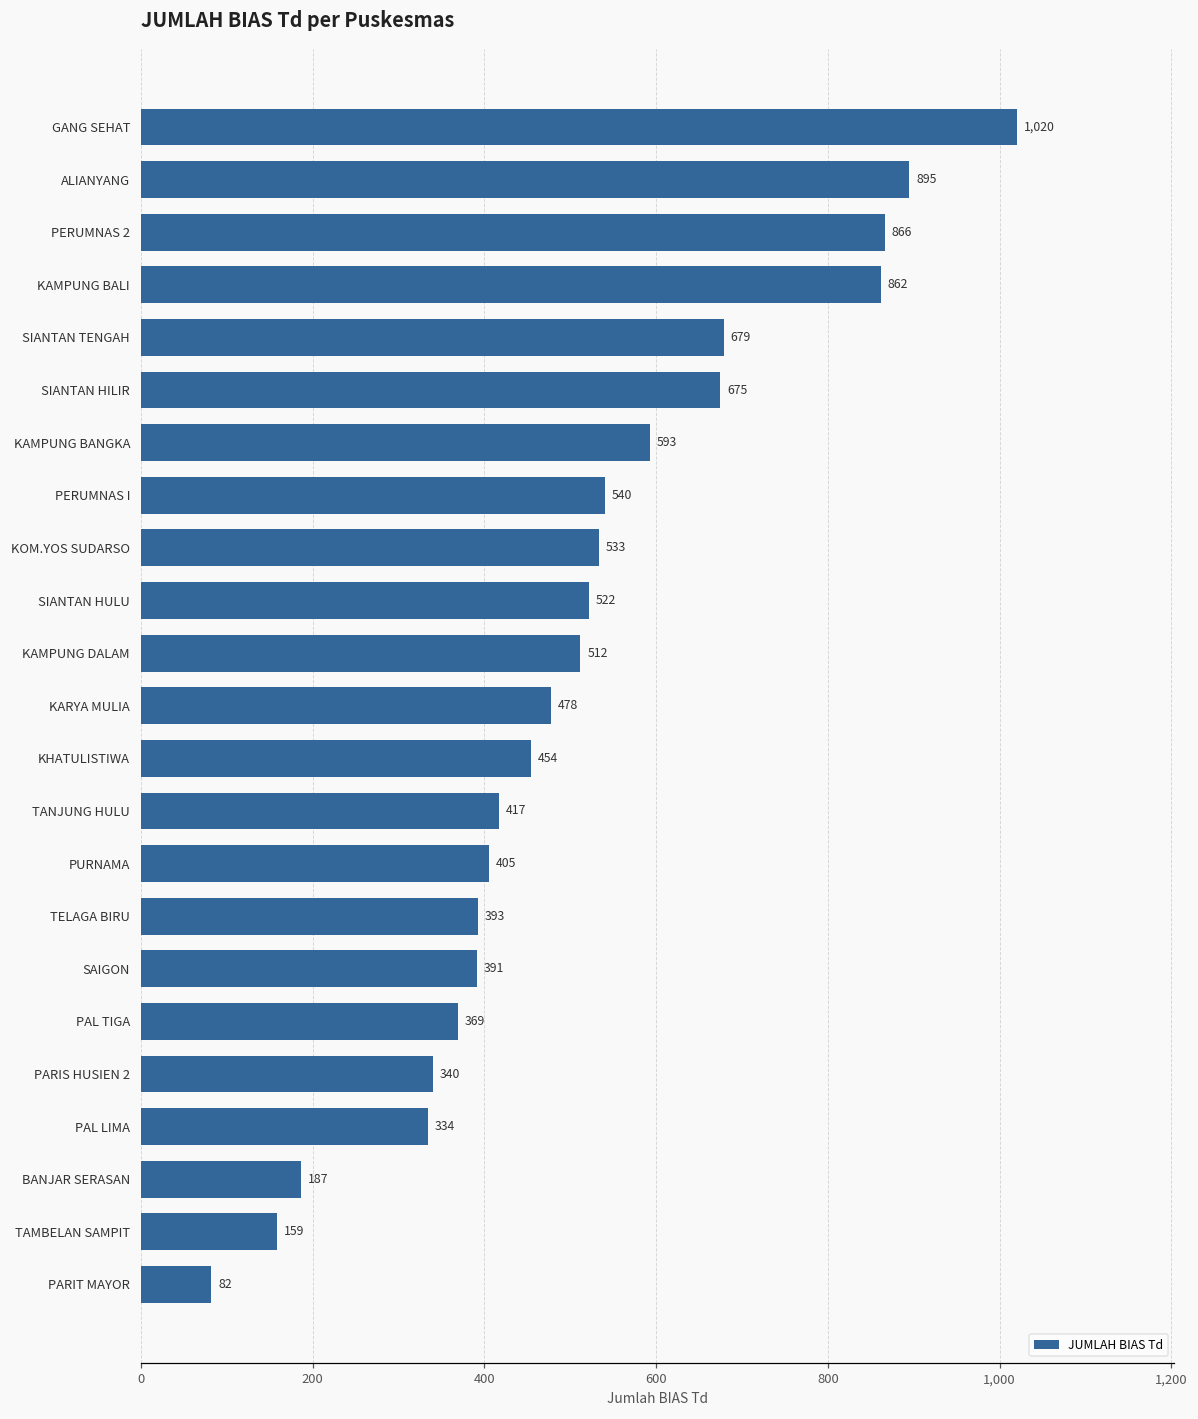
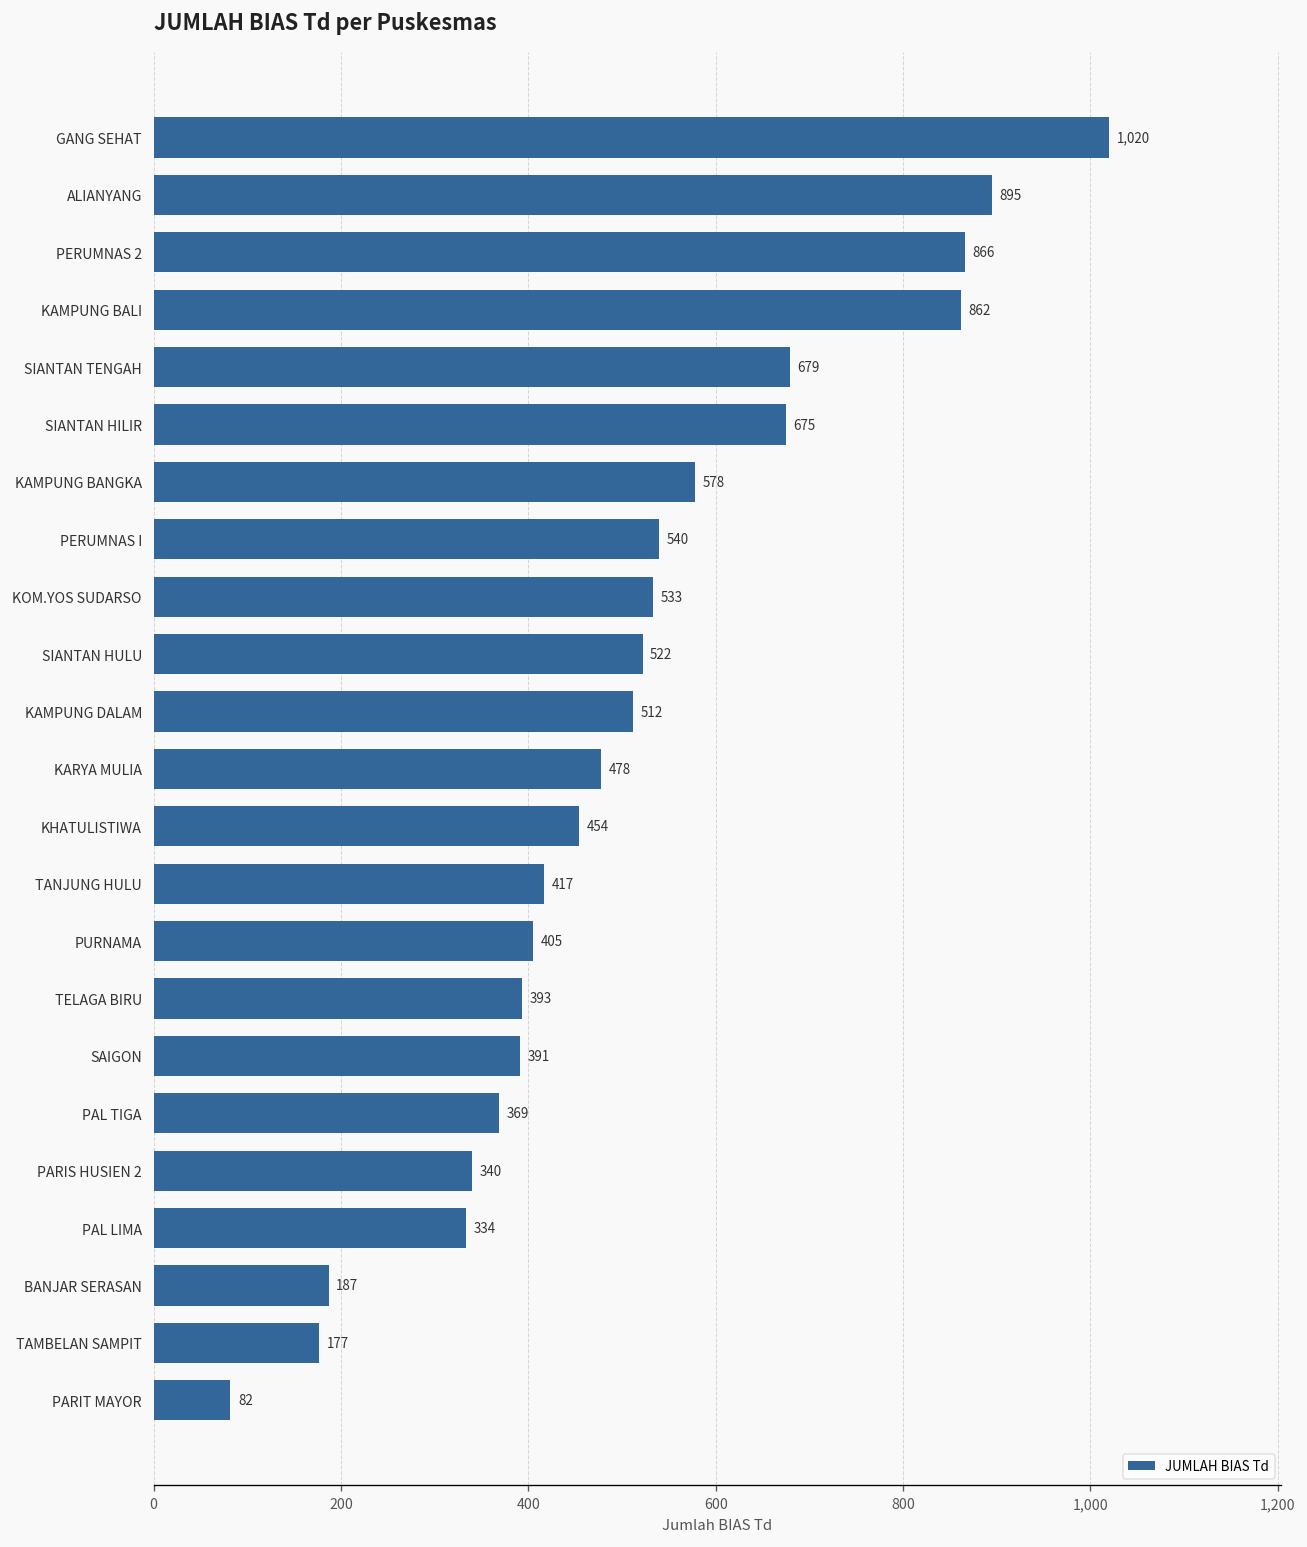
KAMPUNG BANGKA: 593 -> 578
TAMBELAN SAMPIT: 159 -> 177
